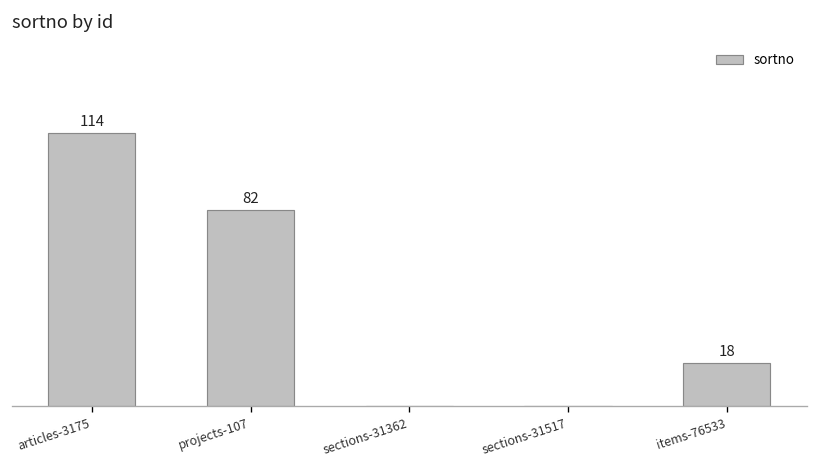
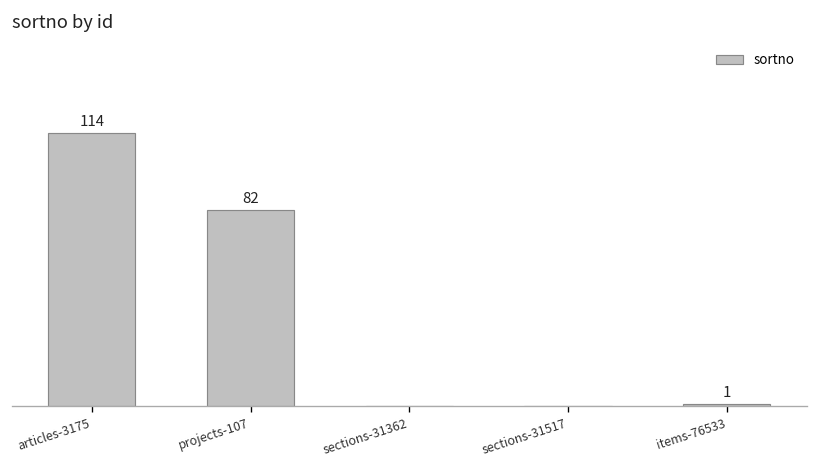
items-76533: 18 -> 1
